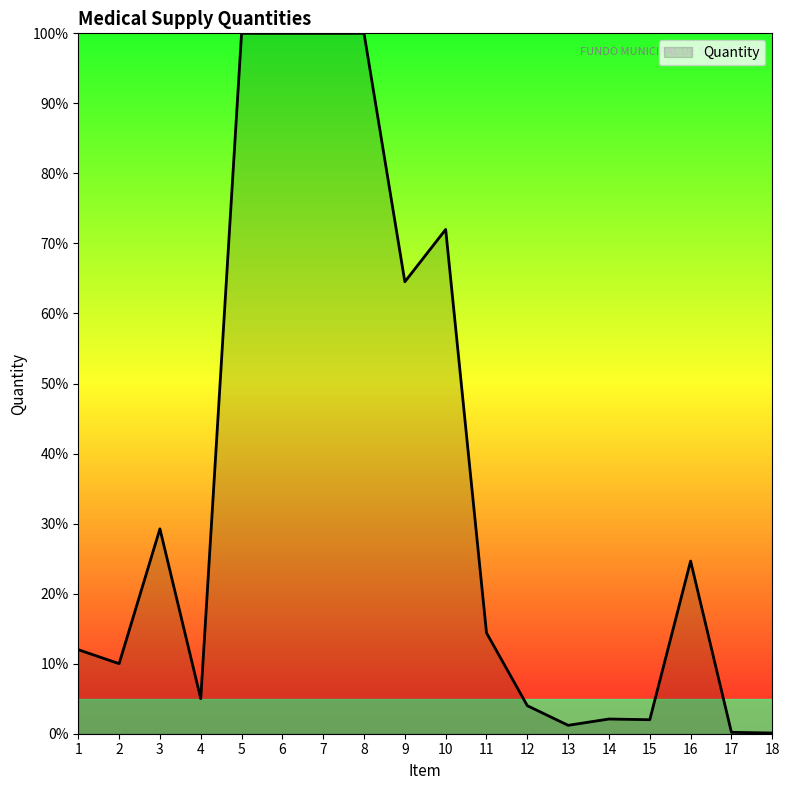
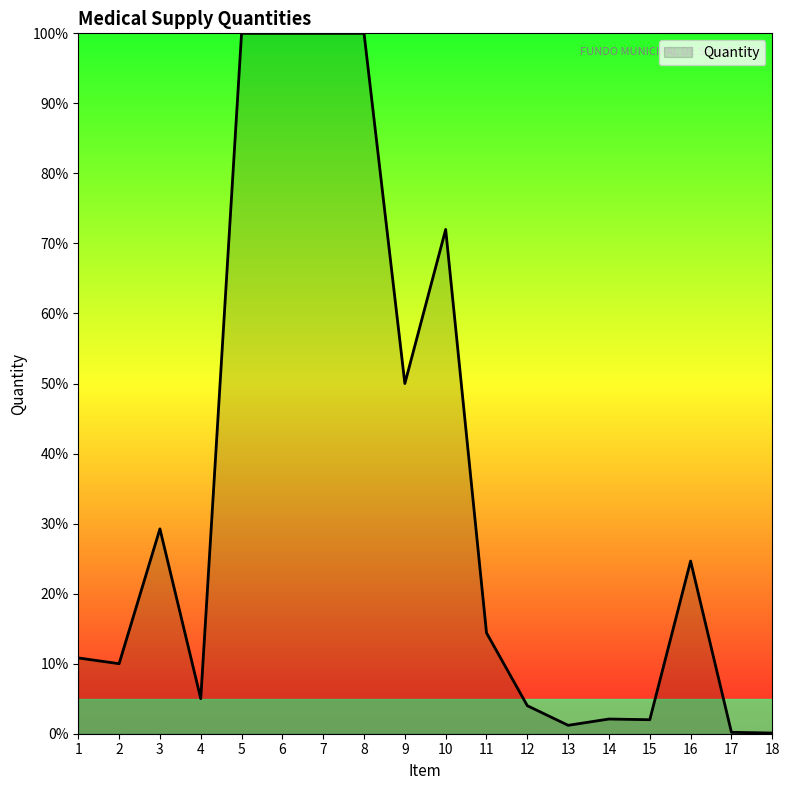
1: 12% -> 11%
9: 65% -> 50%
